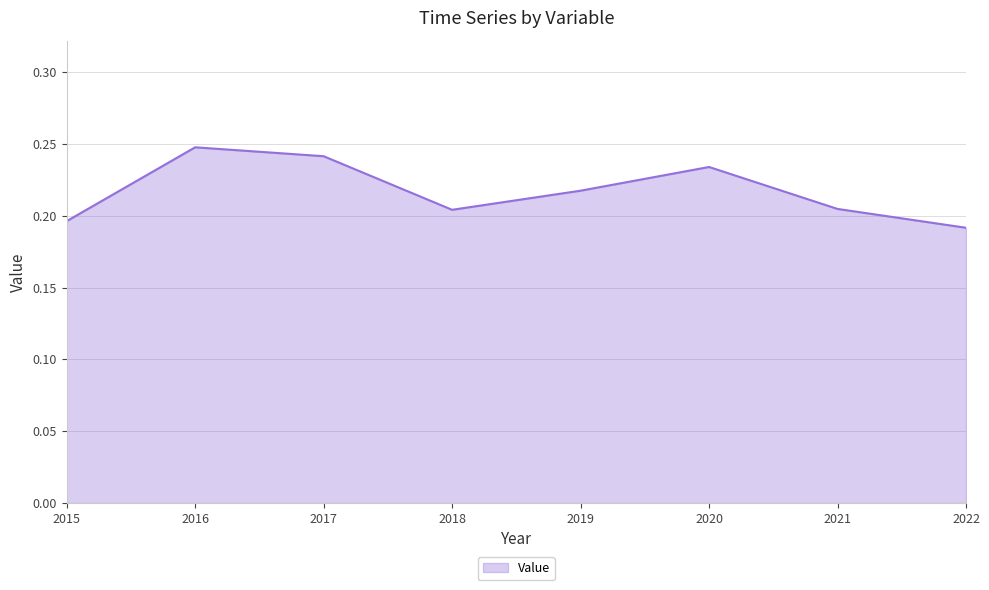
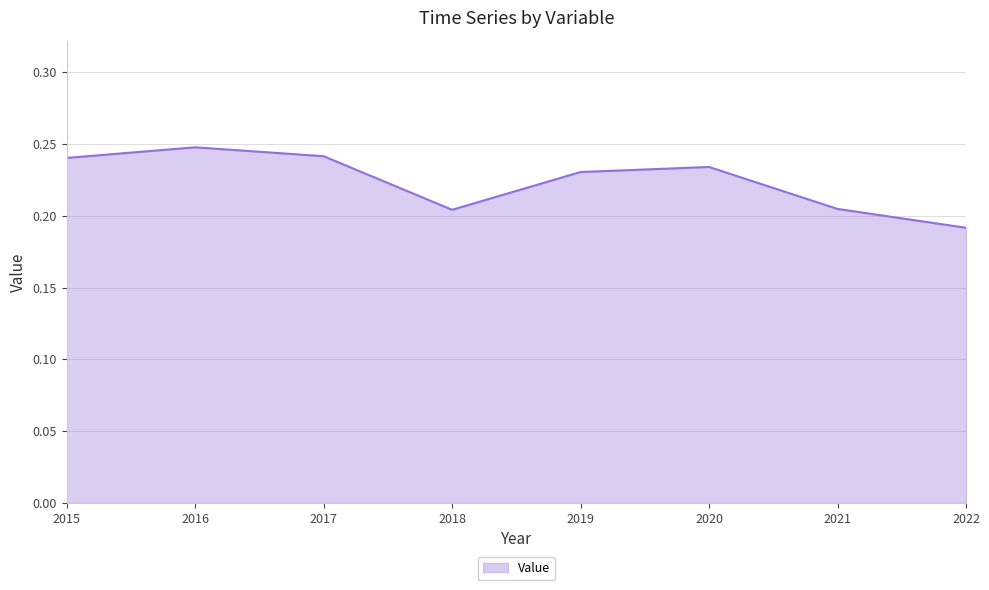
2015: 0.196 -> 0.240
2019: 0.217 -> 0.230
